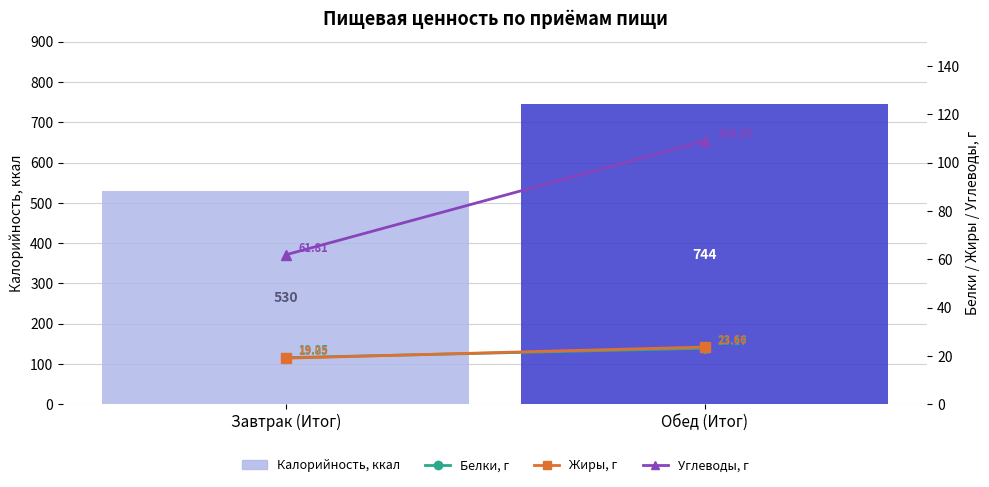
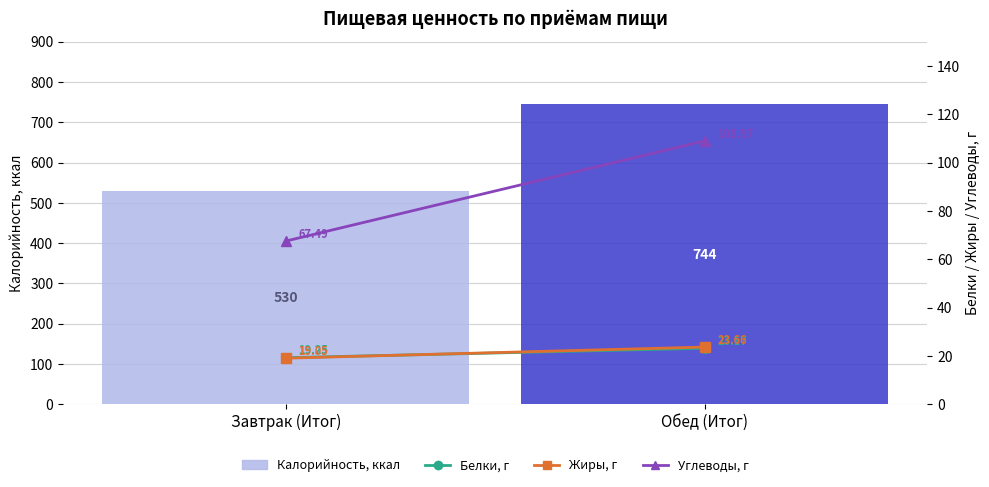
Углеводы, г, Завтрак (Итог): 61.81 -> 67.49
